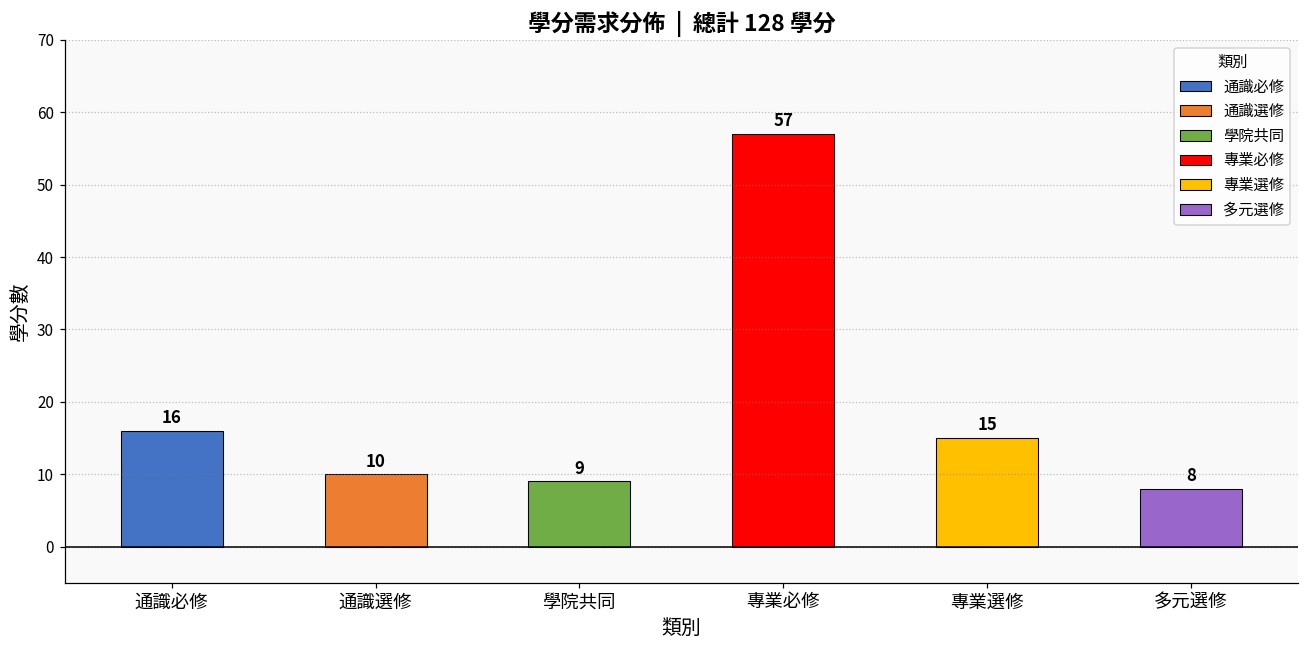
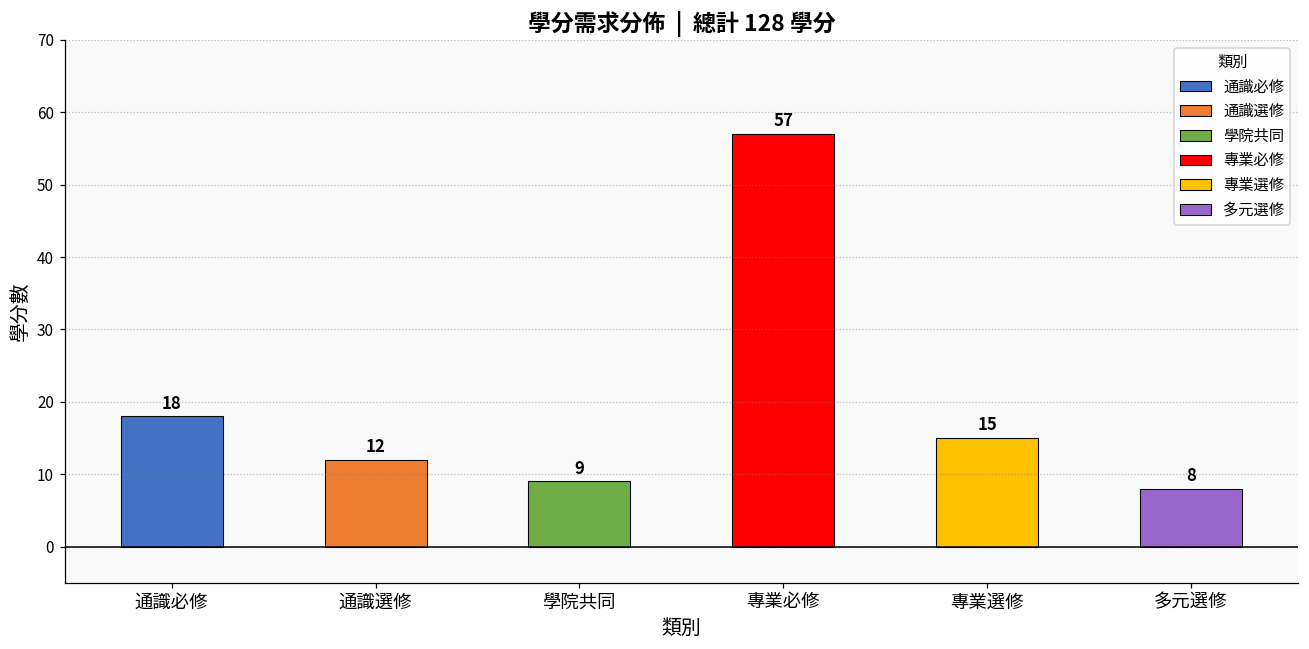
通識必修: 16 -> 18
通識選修: 10 -> 12
